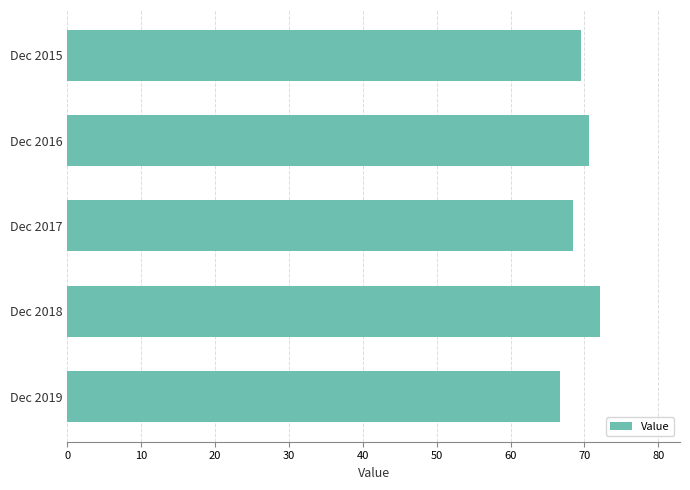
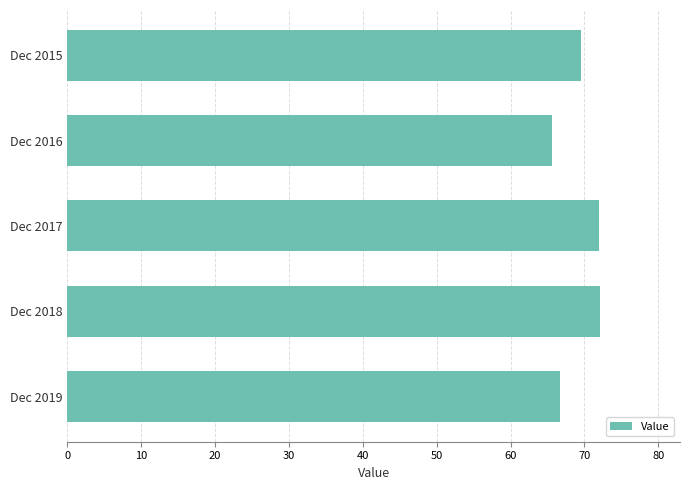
Dec 2016: 71 -> 66
Dec 2017: 68 -> 72
